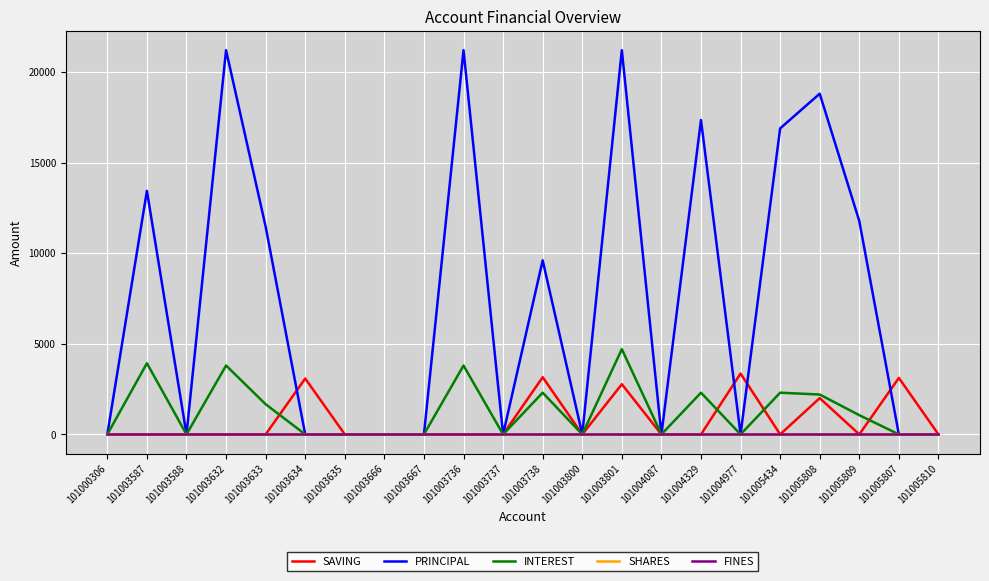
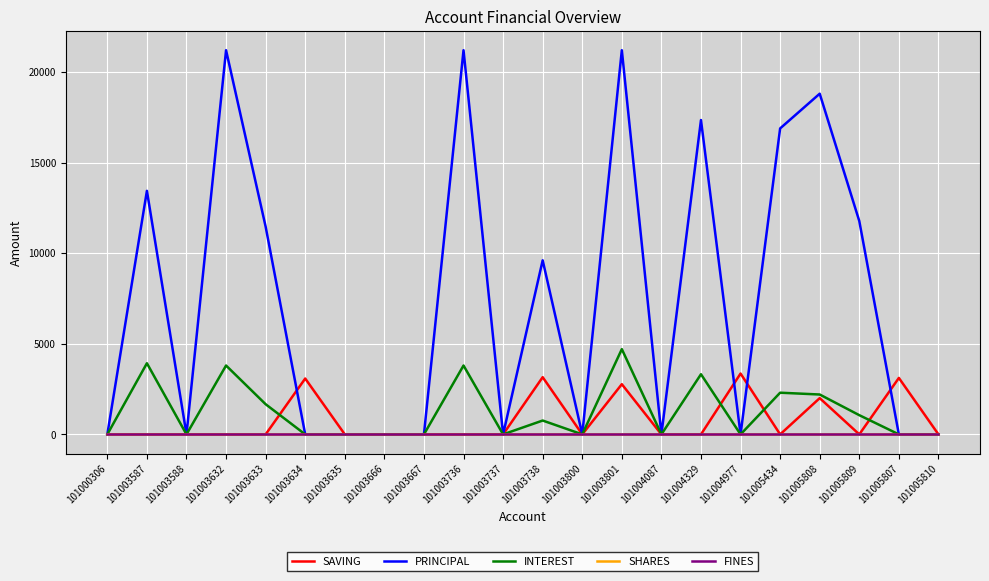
INTEREST, 101003738: 2300 -> 800
INTEREST, 101004329: 2300 -> 3300
